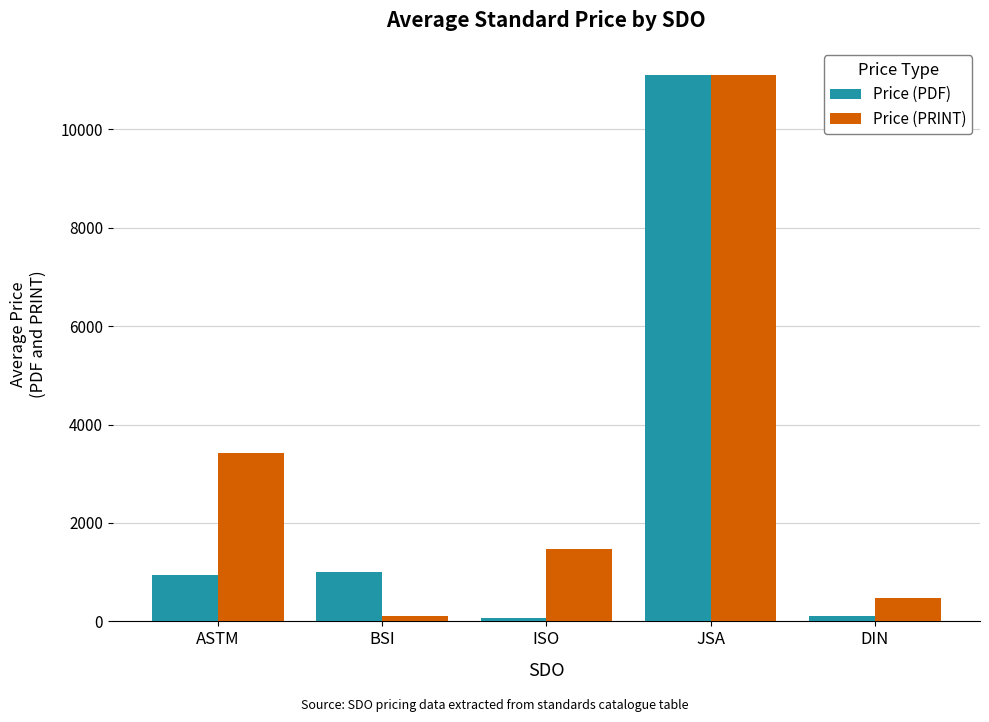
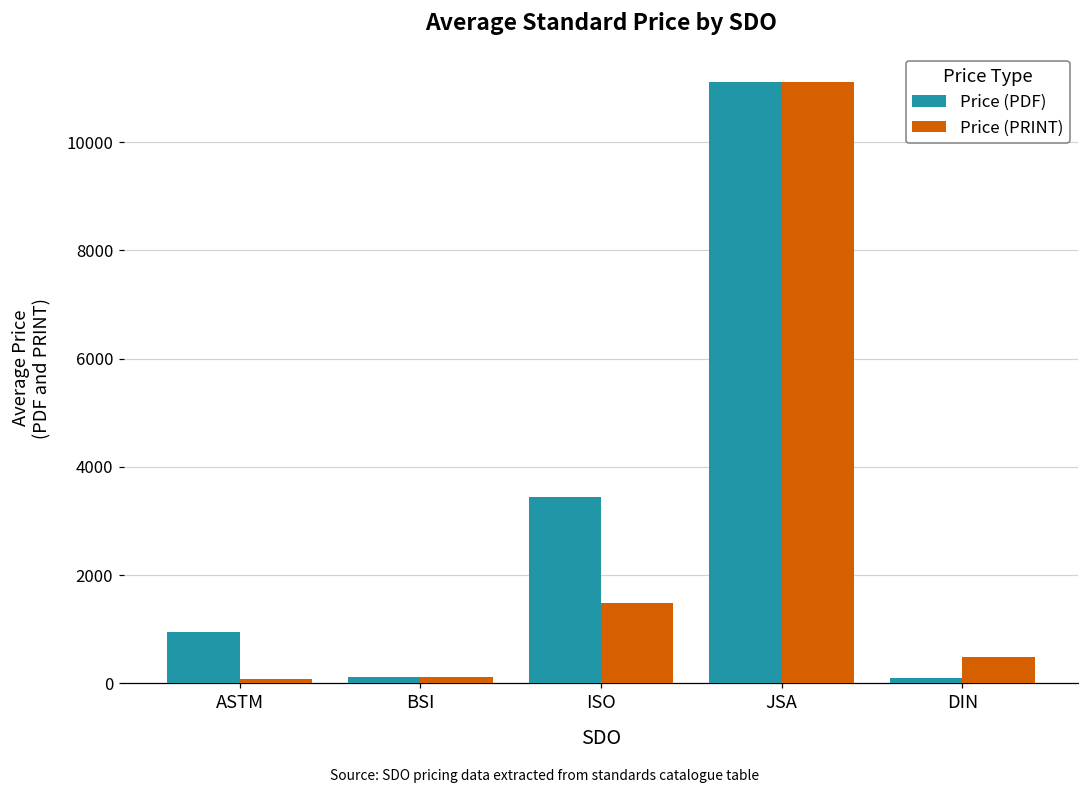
Price (PRINT), ASTM: 3400 -> 100
Price (PDF), BSI: 1000 -> 100
Price (PDF), ISO: 100 -> 3400
